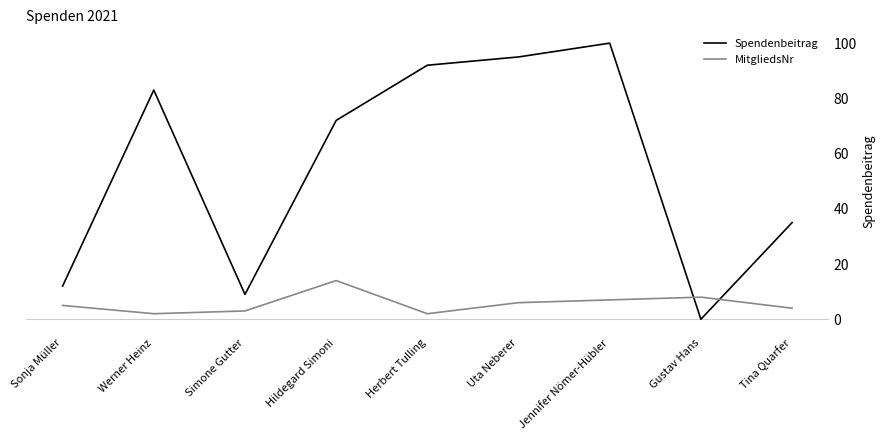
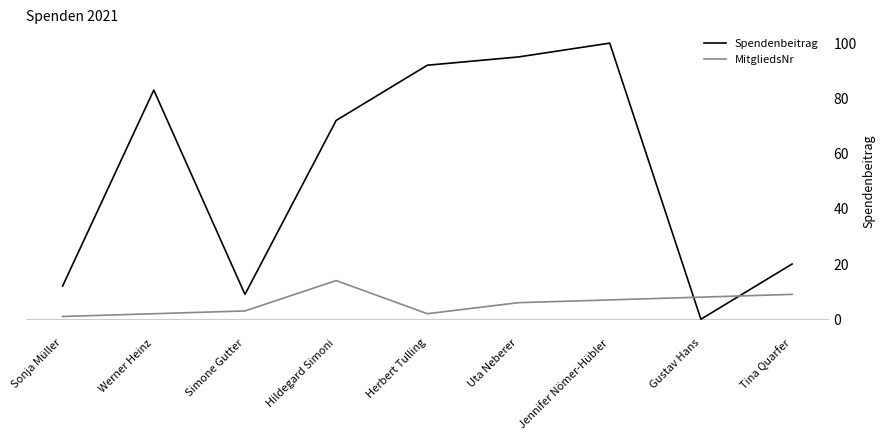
MitgliedsNr, Sonja Müller: 5 -> 1
Spendenbeitrag, Tina Quarfer: 35 -> 20
MitgliedsNr, Tina Quarfer: 4 -> 9
